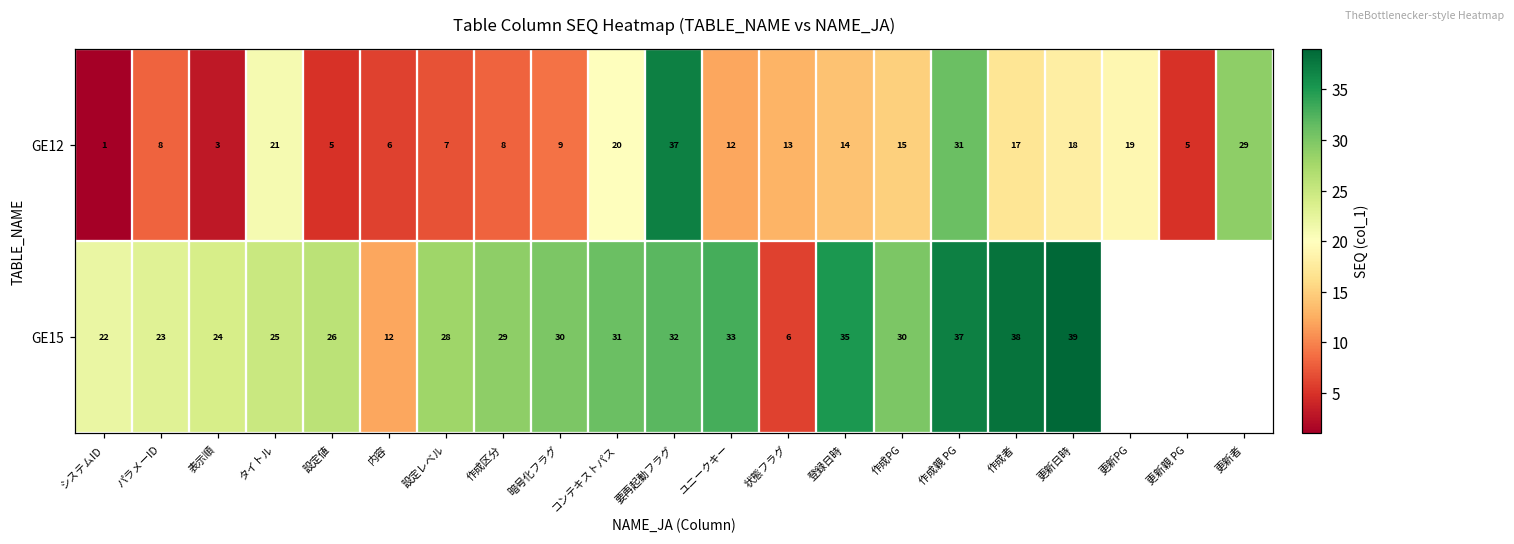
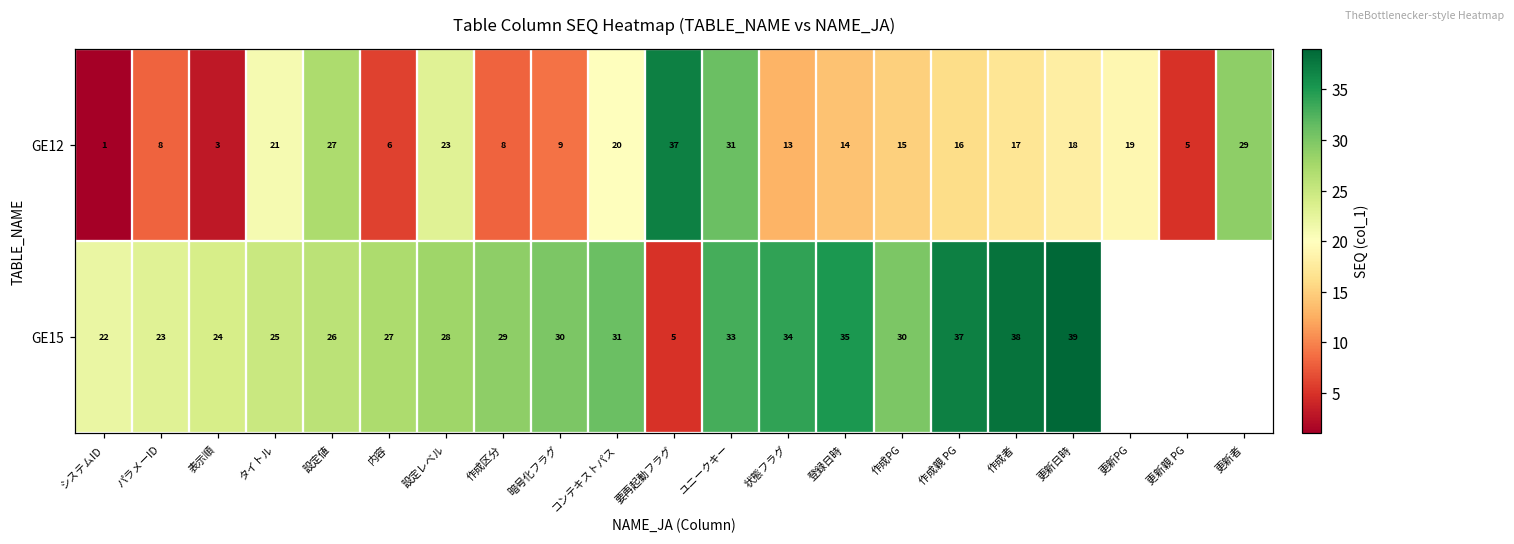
GE12, 設定値: 5 -> 27
GE12, 設定レベル: 7 -> 23
GE12, ユニークキー: 12 -> 31
GE12, 作成親 PG: 31 -> 16
GE15, 内容: 12 -> 27
GE15, 要再起動フラグ: 32 -> 5
GE15, 状態フラグ: 6 -> 34
